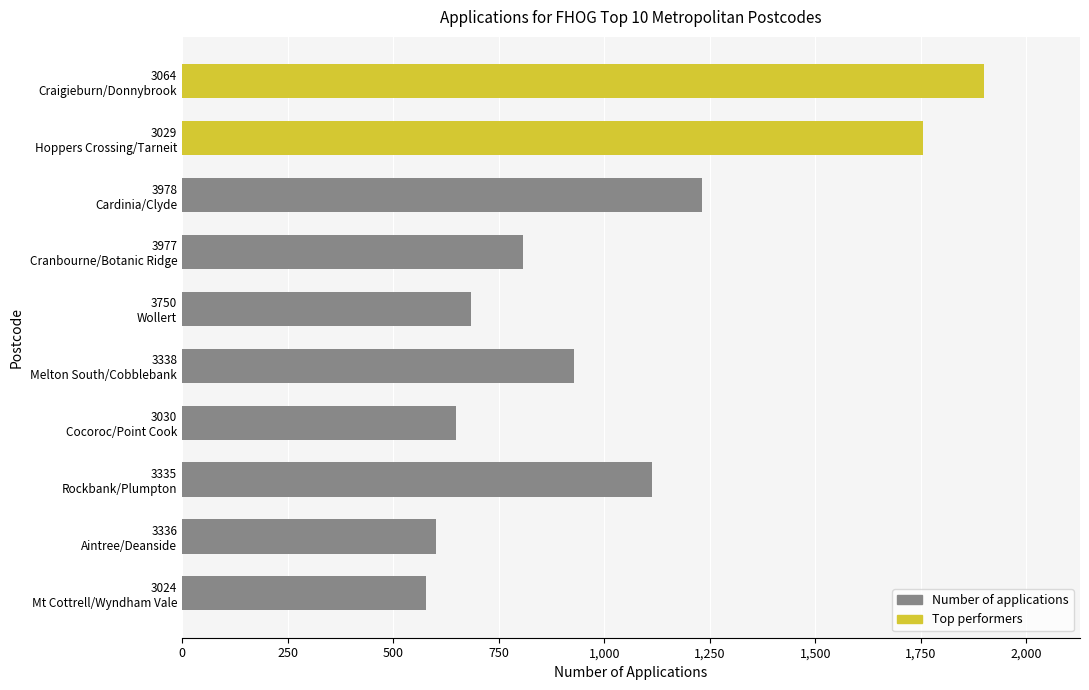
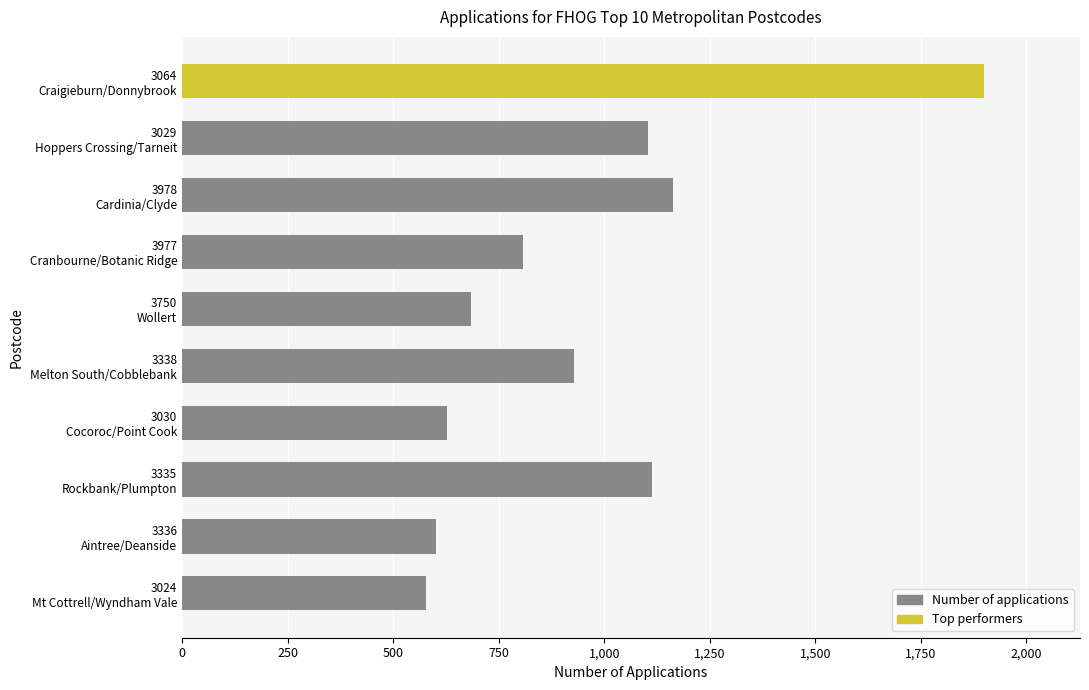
3029 Hoppers Crossing/Tarneit: 1,750 -> 1,100
3978 Cardinia/Clyde: 1,230 -> 1,160
3030 Cocoroc/Point Cook: 650 -> 630
